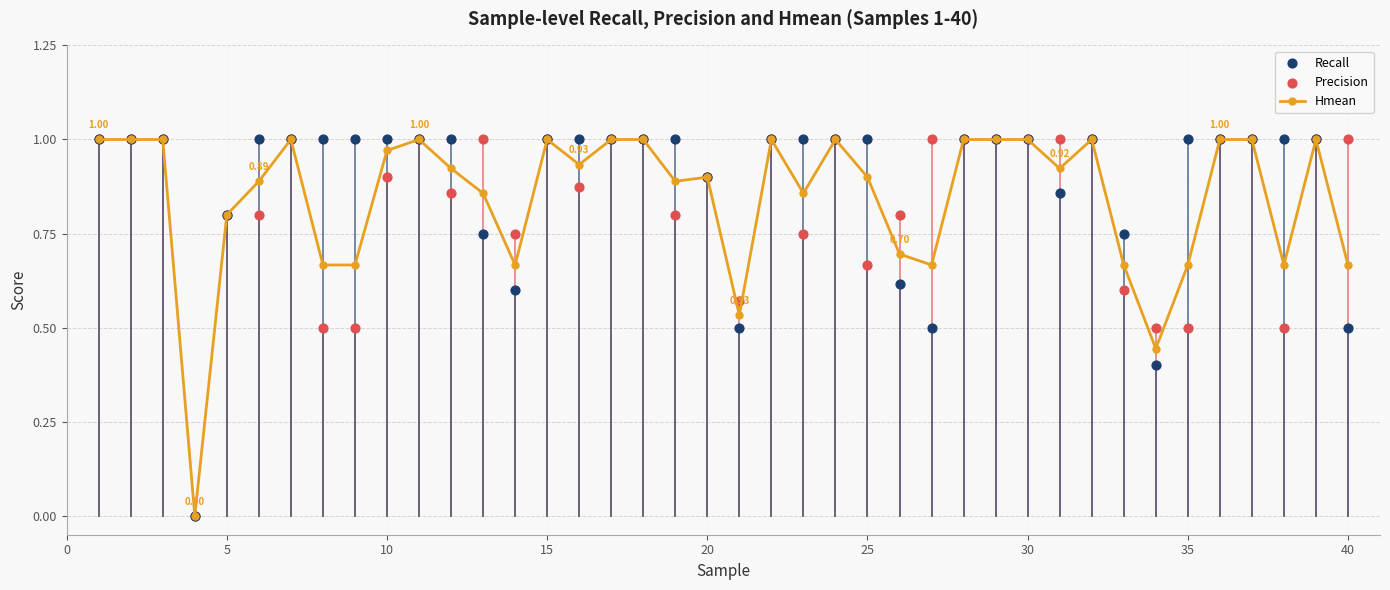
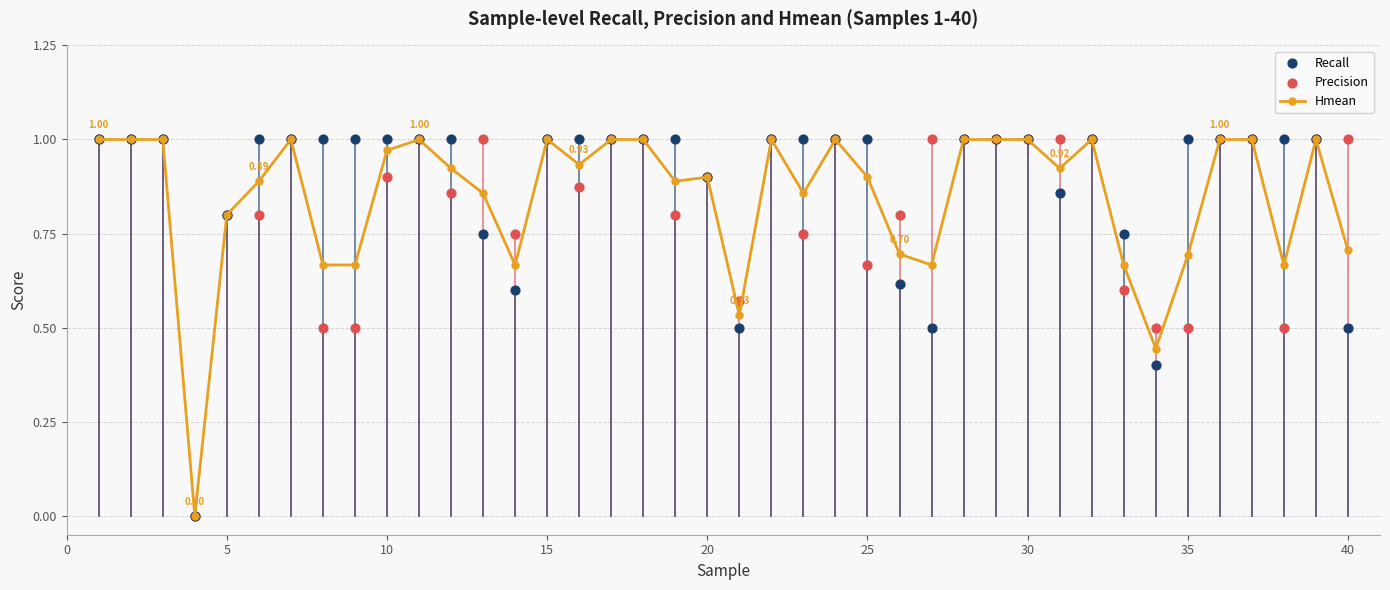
Hmean, 35: 0.67 -> 0.69
Hmean, 40: 0.67 -> 0.71
